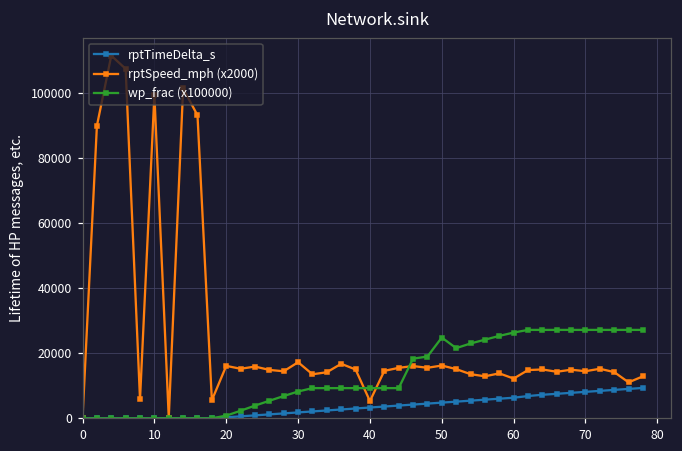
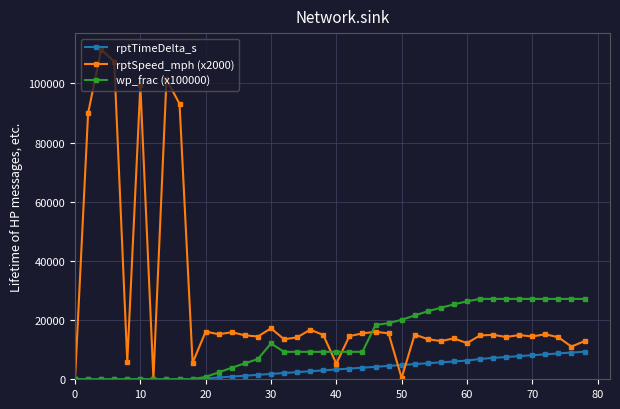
wp_frac (x100000), 30: 8000 -> 12000
rptSpeed_mph (x2000), 50: 16000 -> 0
wp_frac (x100000), 50: 25000 -> 20000
